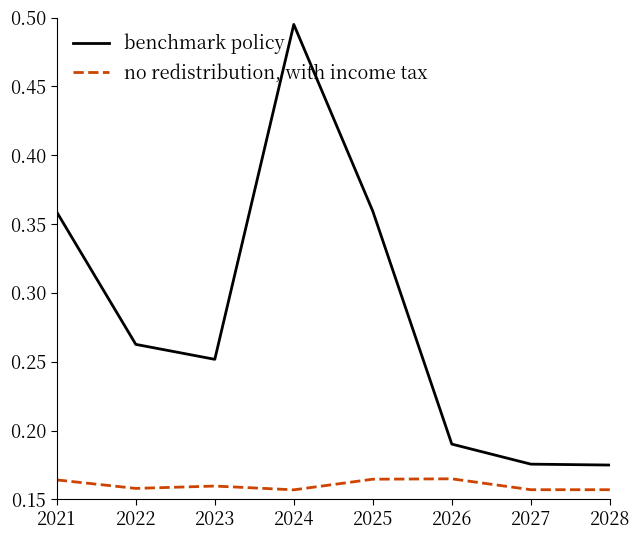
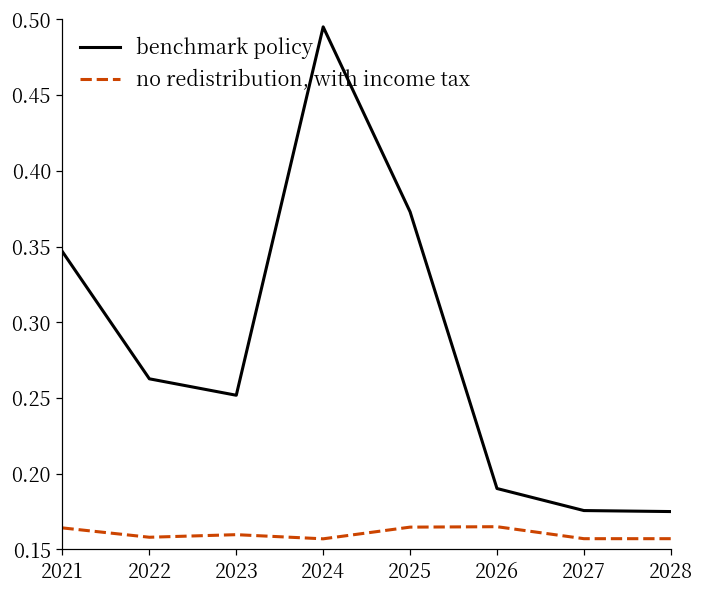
benchmark policy, 2021: 0.359 -> 0.347
benchmark policy, 2025: 0.359 -> 0.373
